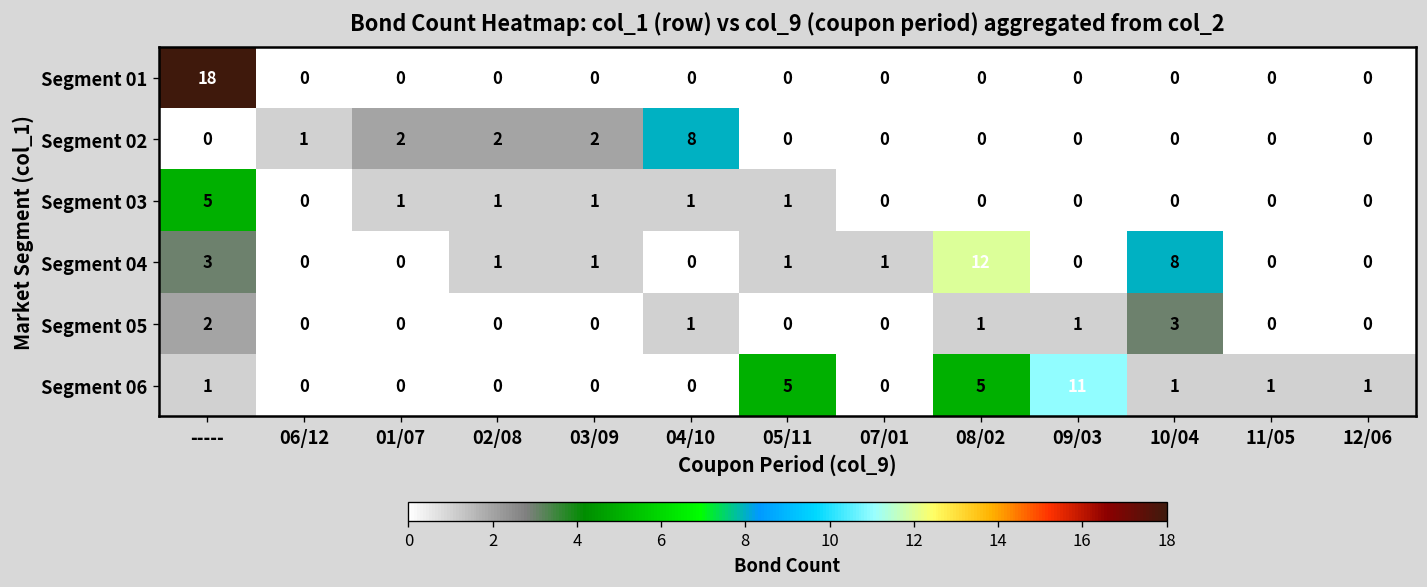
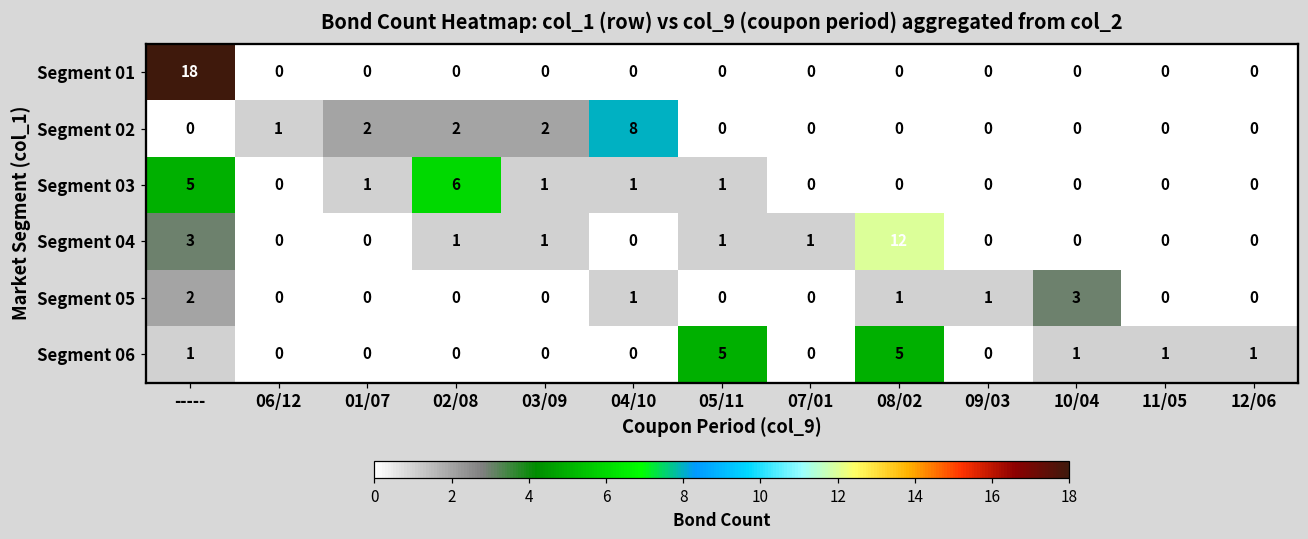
Segment 03, 02/08: 1 -> 6
Segment 04, 10/04: 8 -> 0
Segment 06, 09/03: 11 -> 0
